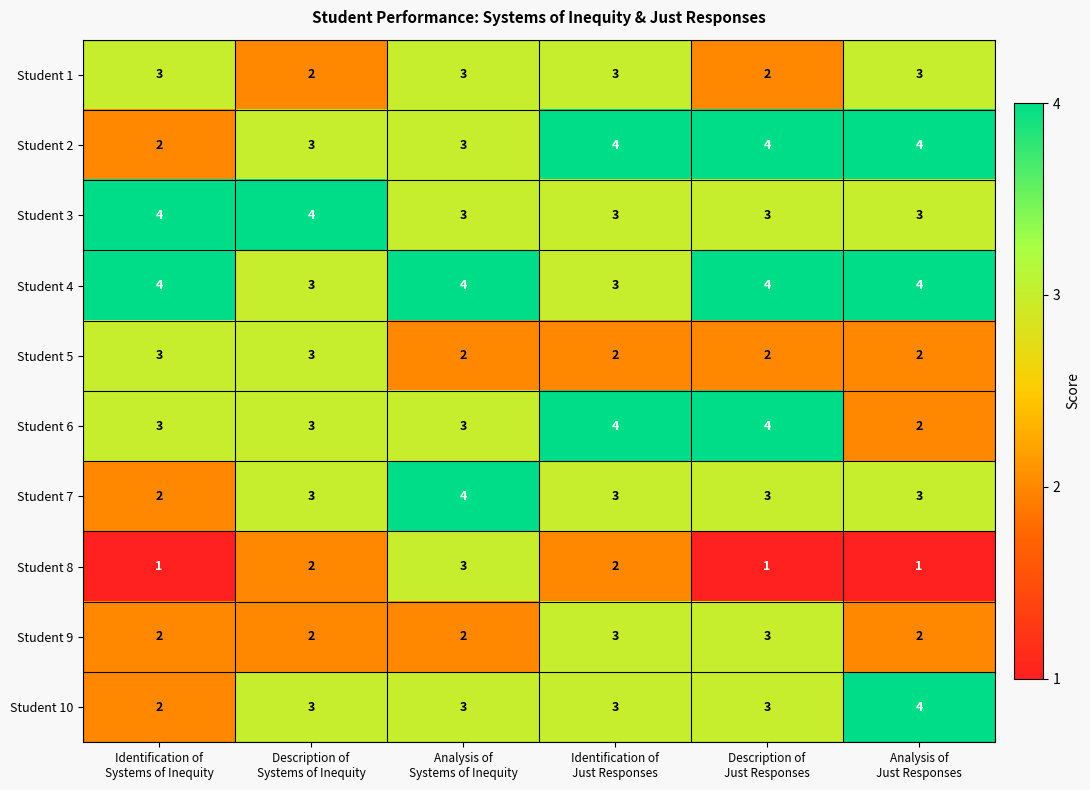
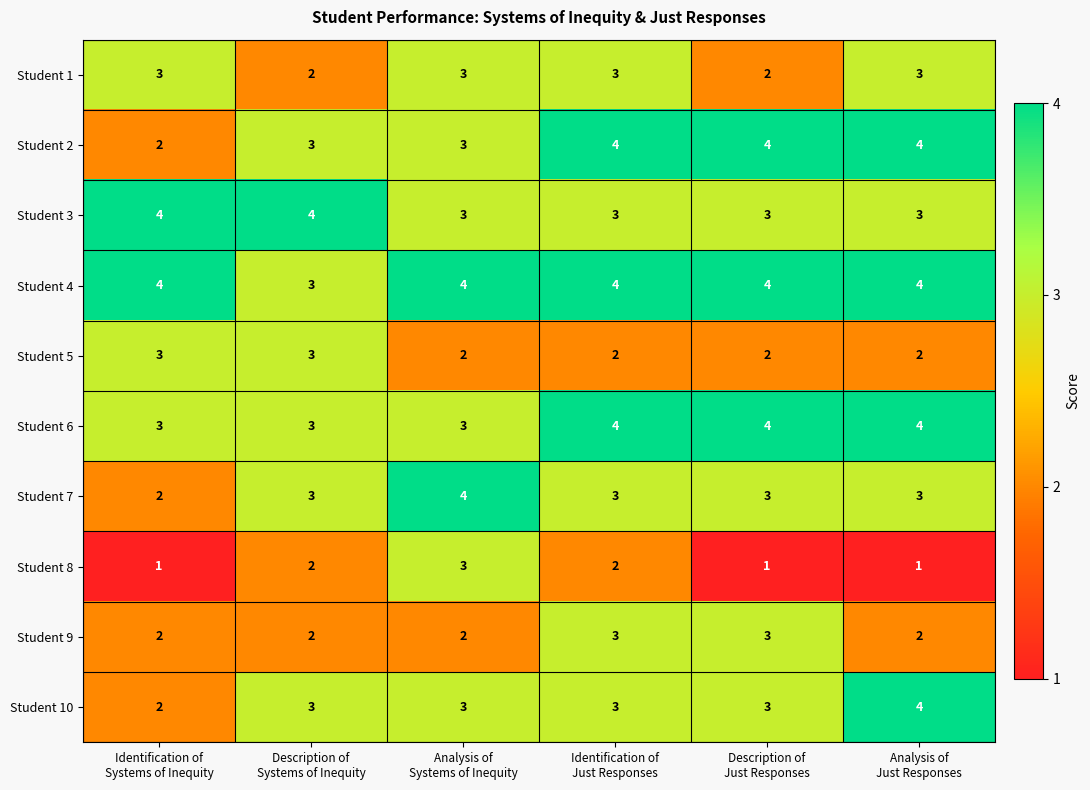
Student 4, Identification of Just Responses: 3 -> 4
Student 6, Analysis of Just Responses: 2 -> 4
